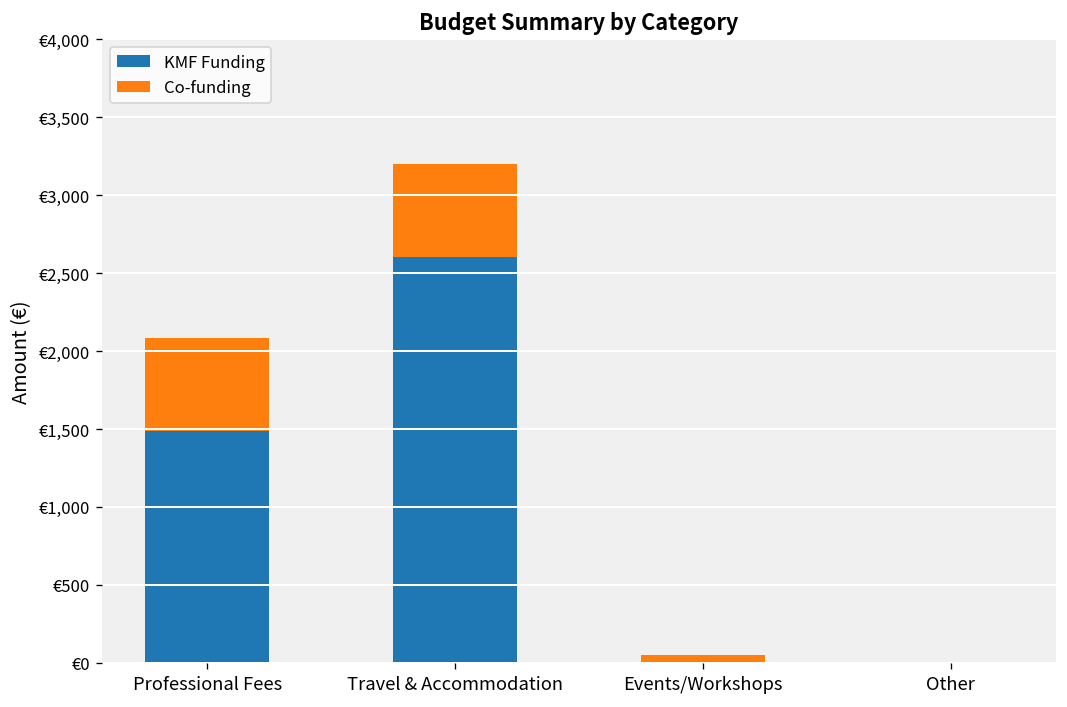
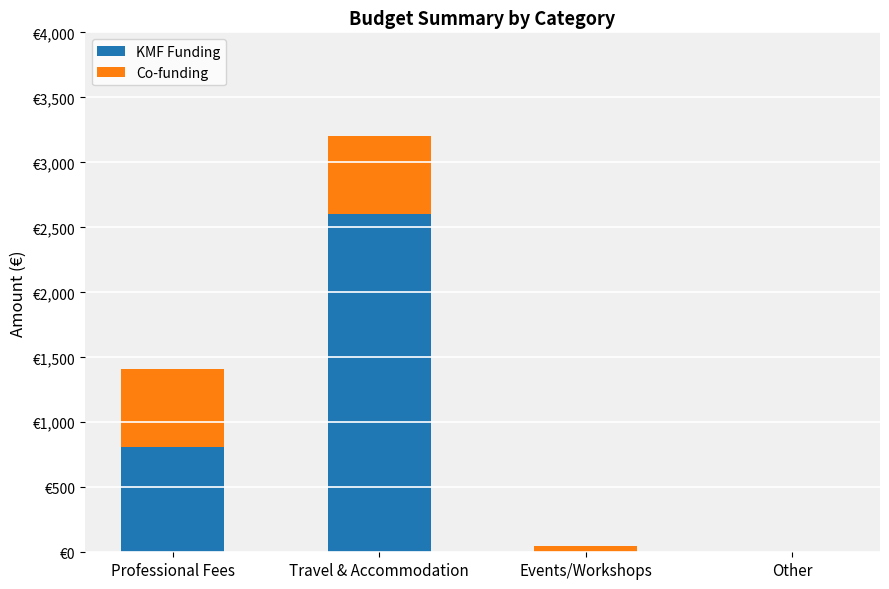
KMF Funding, Professional Fees: €1,490 -> €810
